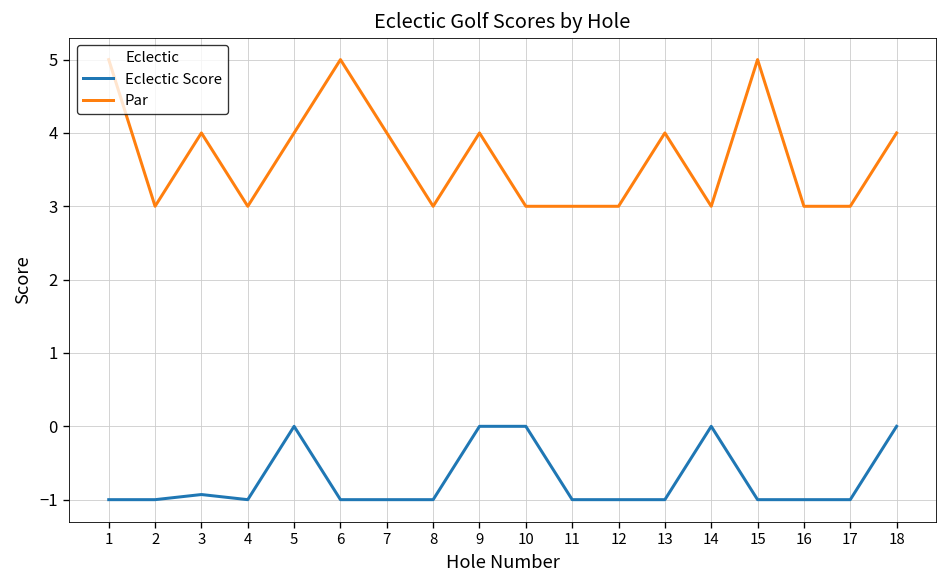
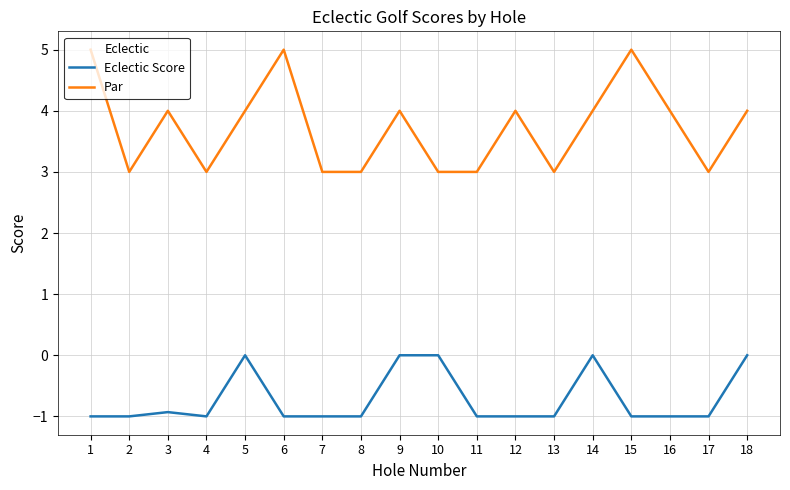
Par, 7: 4 -> 3
Par, 12: 3 -> 4
Par, 13: 4 -> 3
Par, 14: 3 -> 4
Par, 16: 3 -> 4
